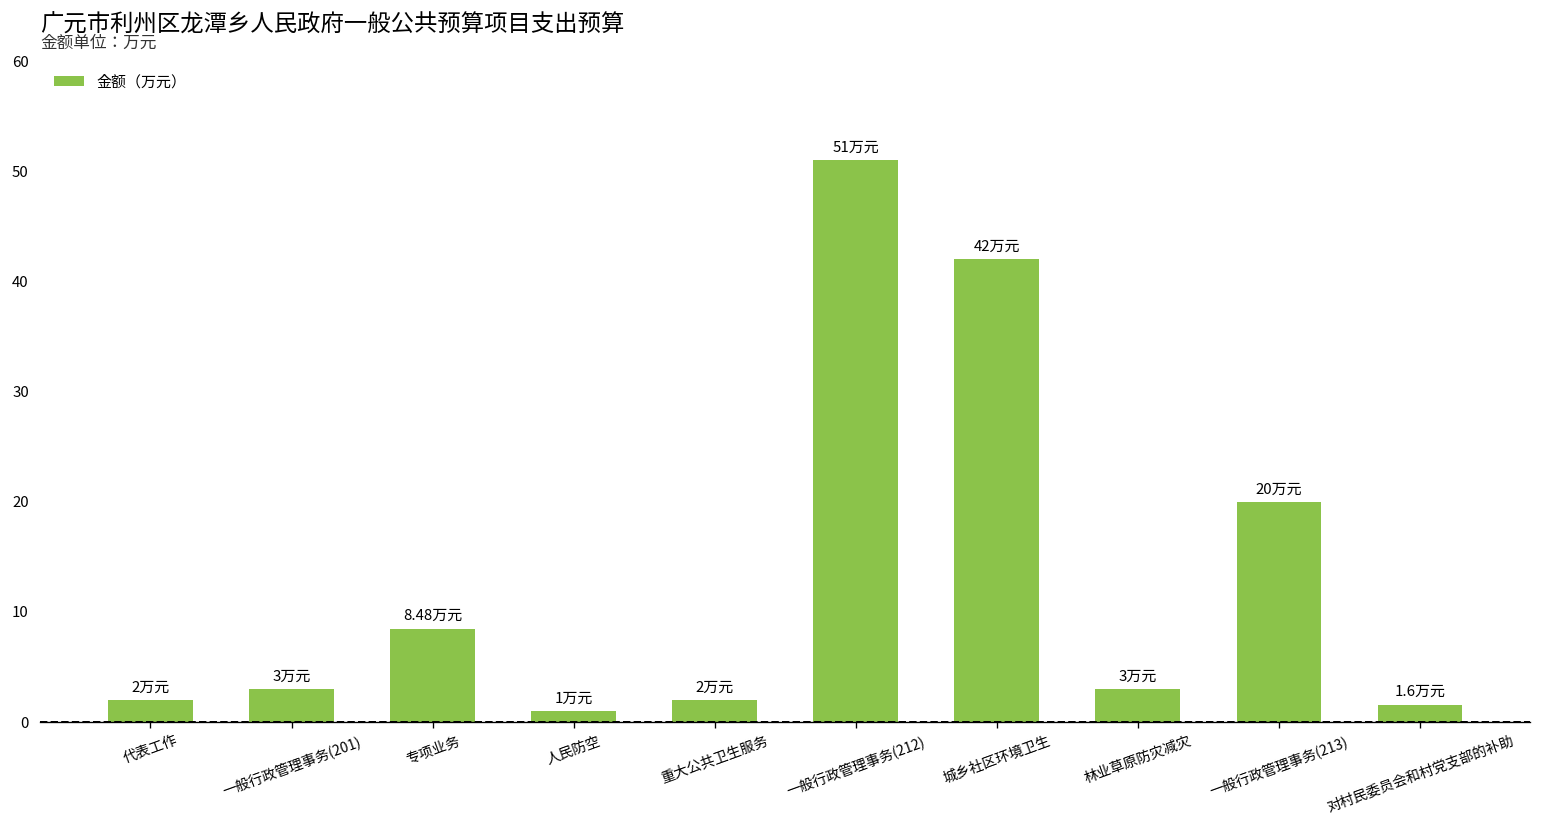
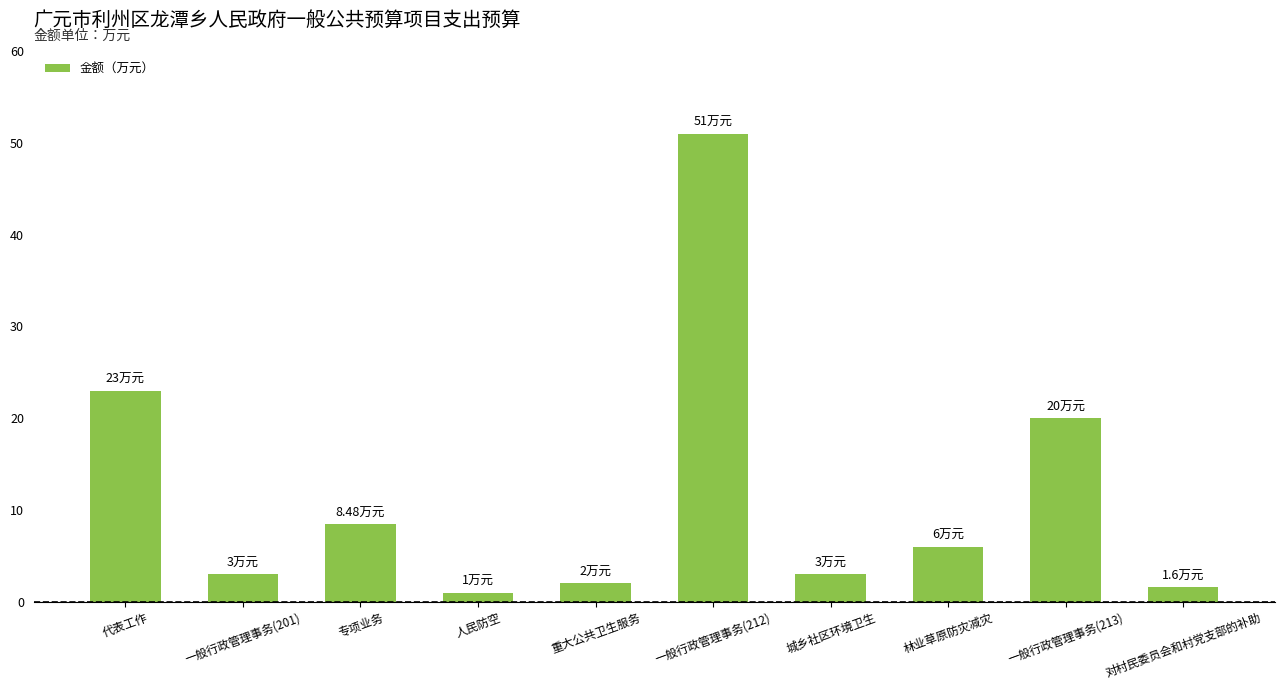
代表工作: 2 -> 23
城乡社区环境卫生: 42 -> 3
林业草原防灾减灾: 3 -> 6
